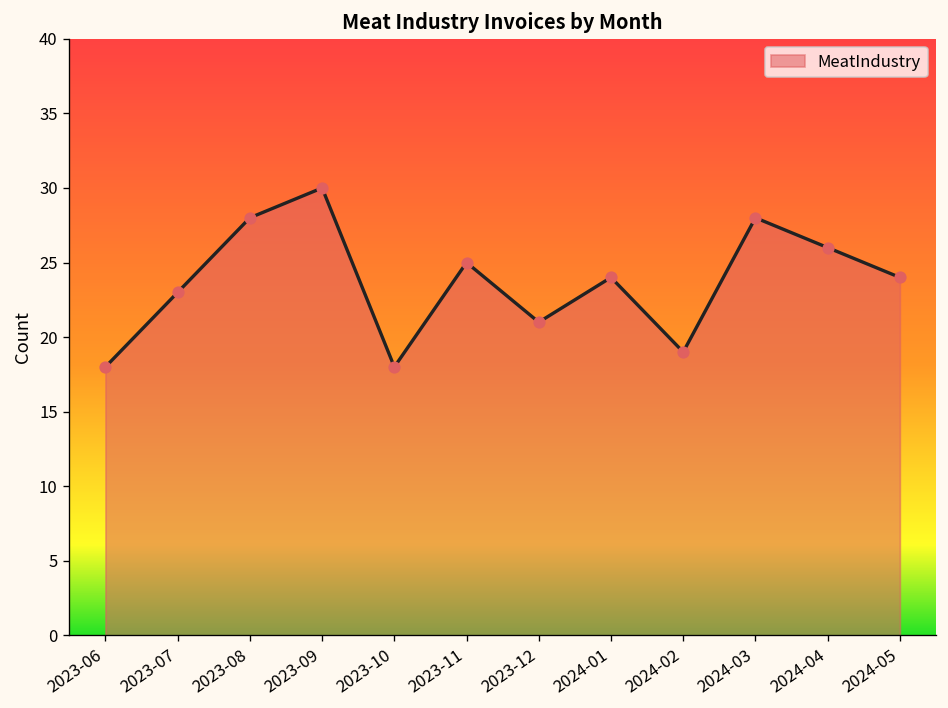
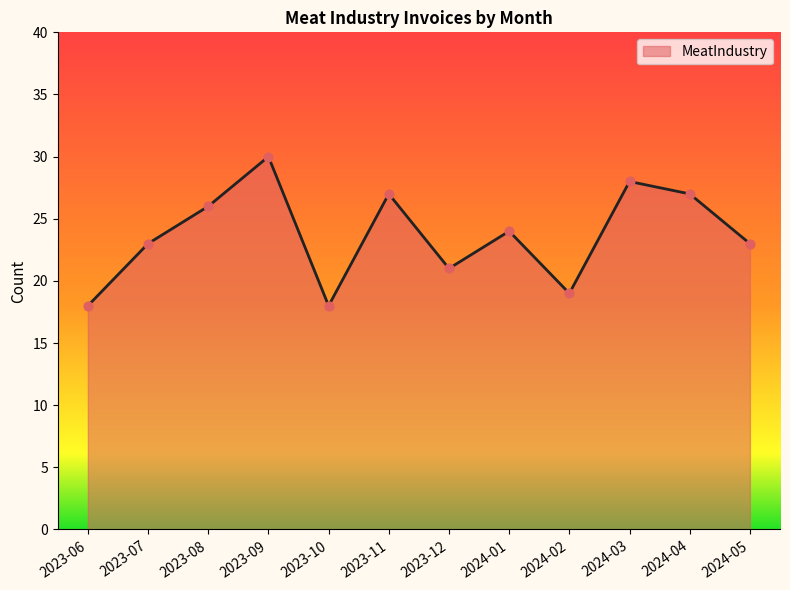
2023-08: 28 -> 26
2023-11: 25 -> 27
2024-04: 26 -> 27
2024-05: 24 -> 23
